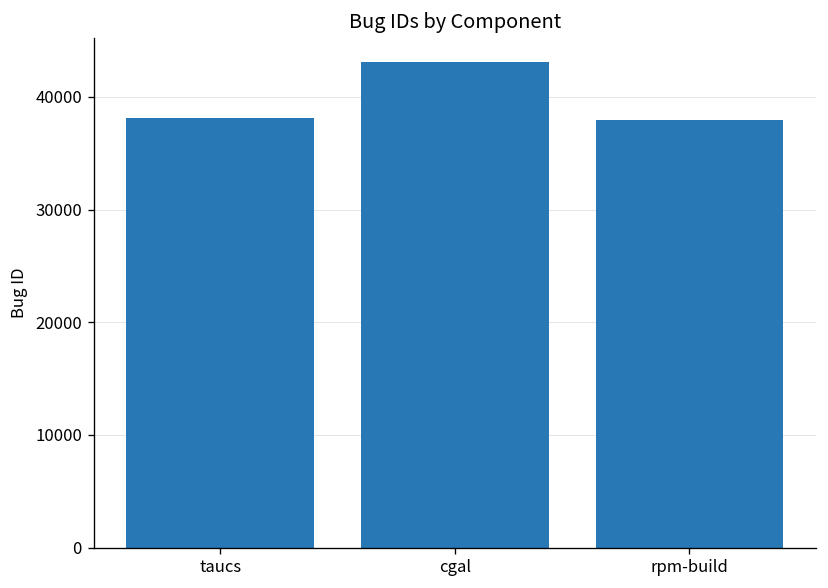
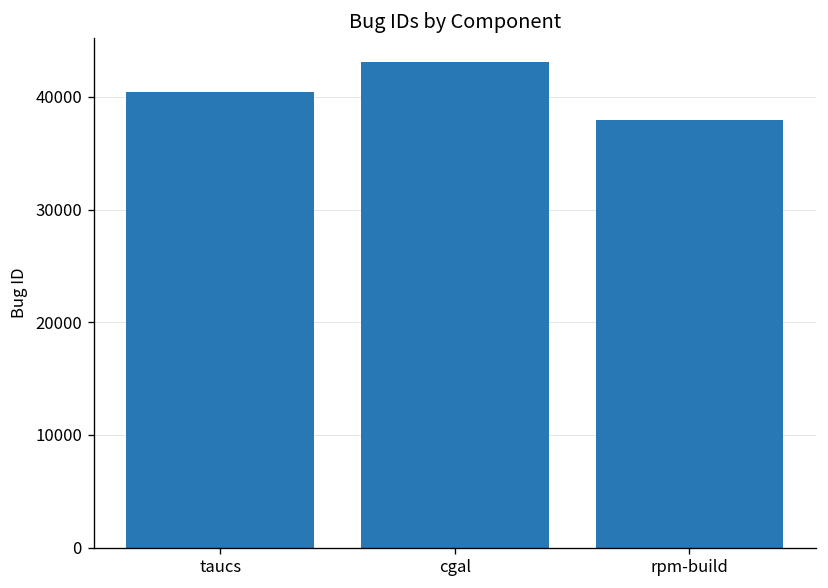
taucs: 38000 -> 40000
